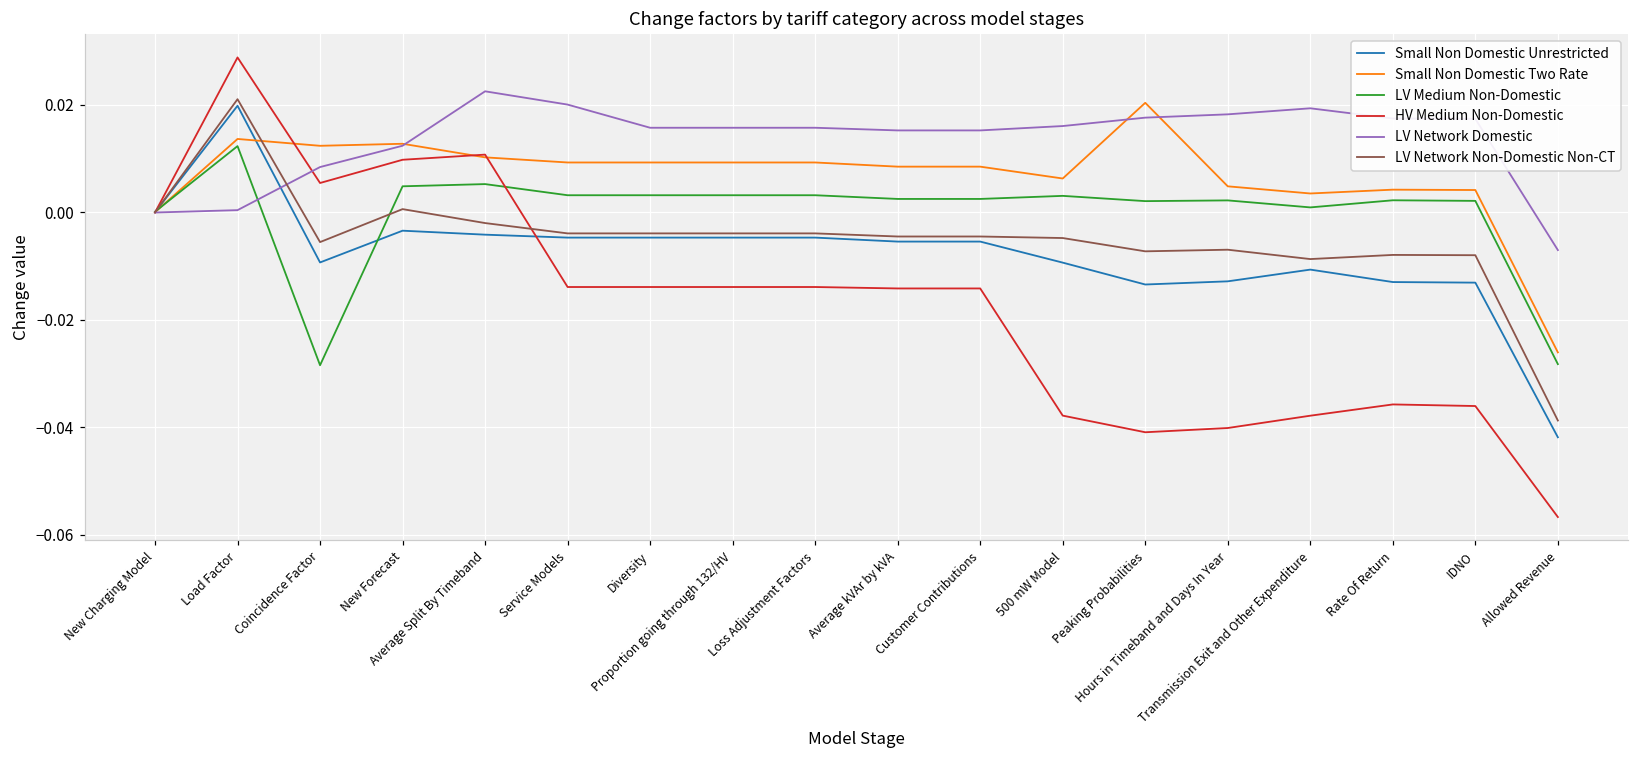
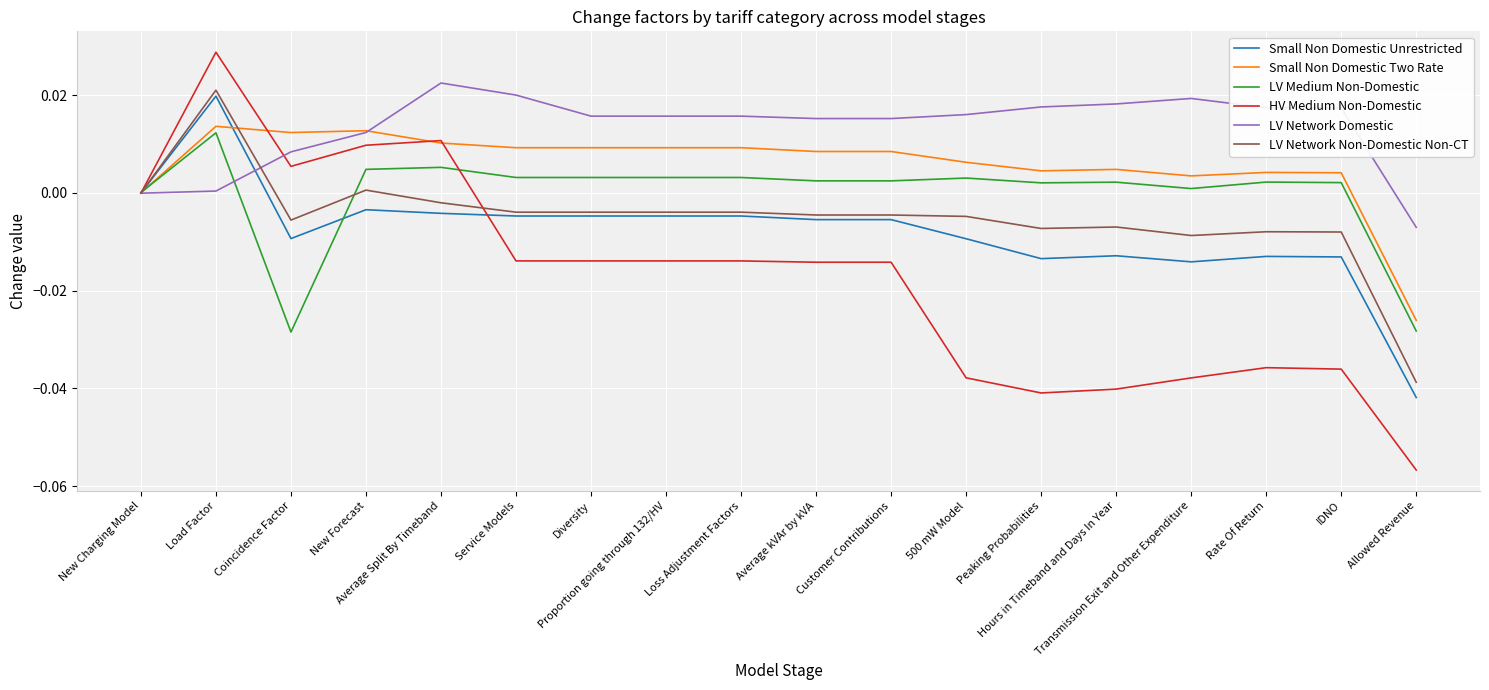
Small Non Domestic Two Rate, Peaking Probabilities: 0.020 -> 0.005
Small Non Domestic Unrestricted, Transmission Exit and Other Expenditure: -0.011 -> -0.014
